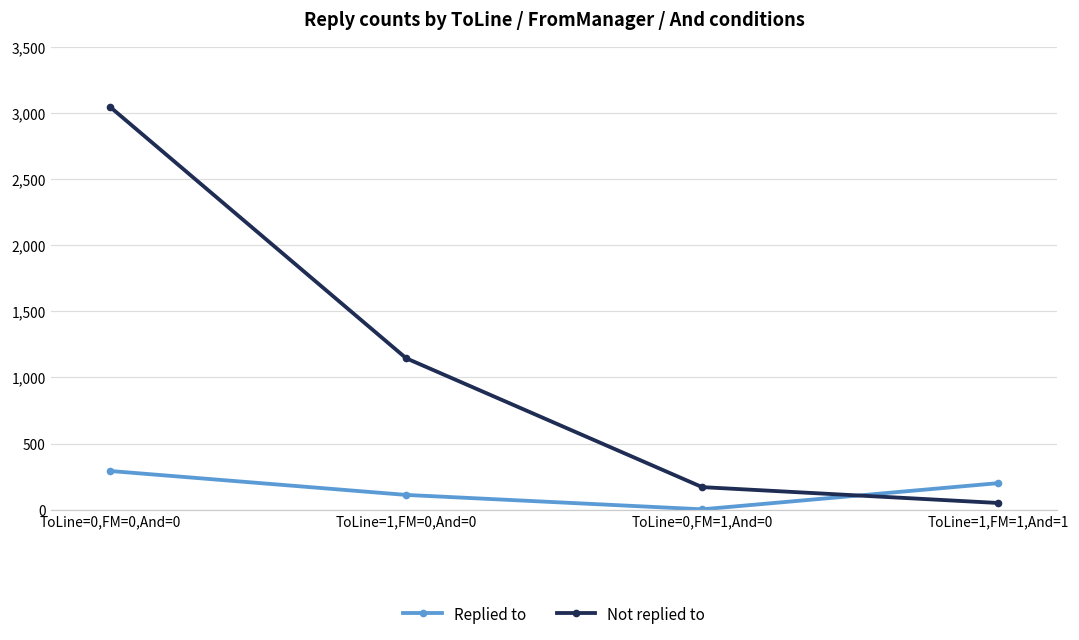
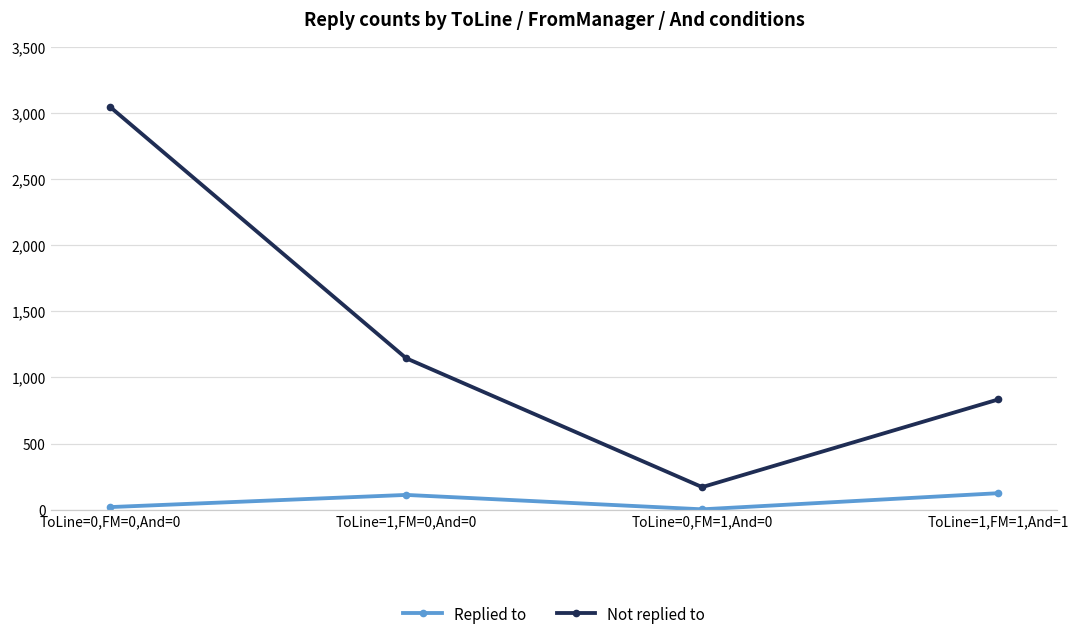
Replied to, ToLine=0,FM=0,And=0: 290 -> 20
Replied to, ToLine=1,FM=1,And=1: 200 -> 120
Not replied to, ToLine=1,FM=1,And=1: 50 -> 830
